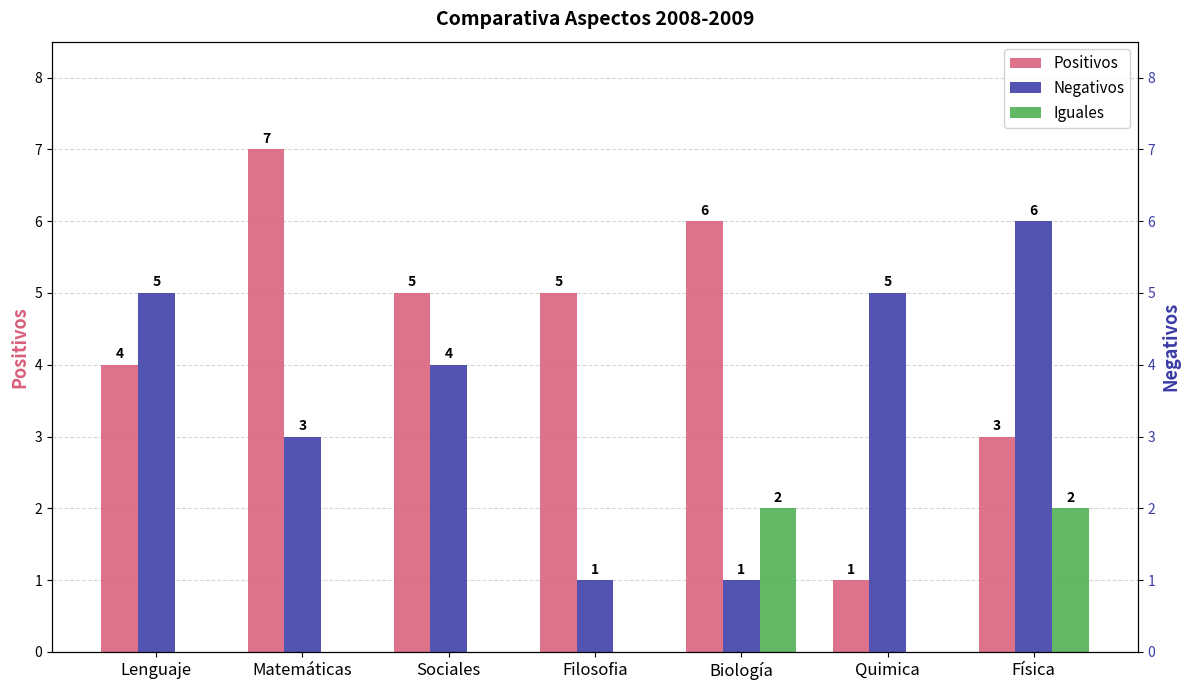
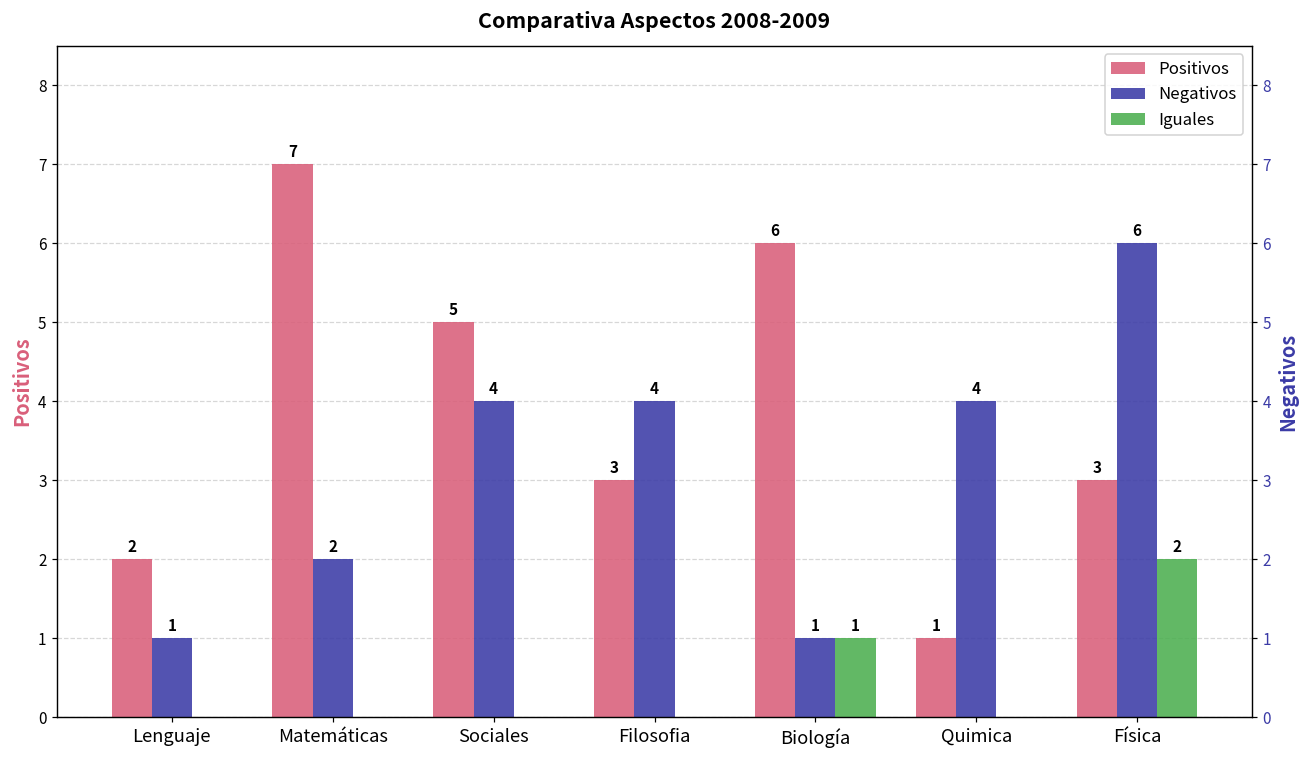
Positivos, Lenguaje: 4 -> 2
Negativos, Lenguaje: 5 -> 1
Negativos, Matemáticas: 3 -> 2
Positivos, Filosofia: 5 -> 3
Negativos, Filosofia: 1 -> 4
Iguales, Biología: 2 -> 1
Negativos, Quimica: 5 -> 4
